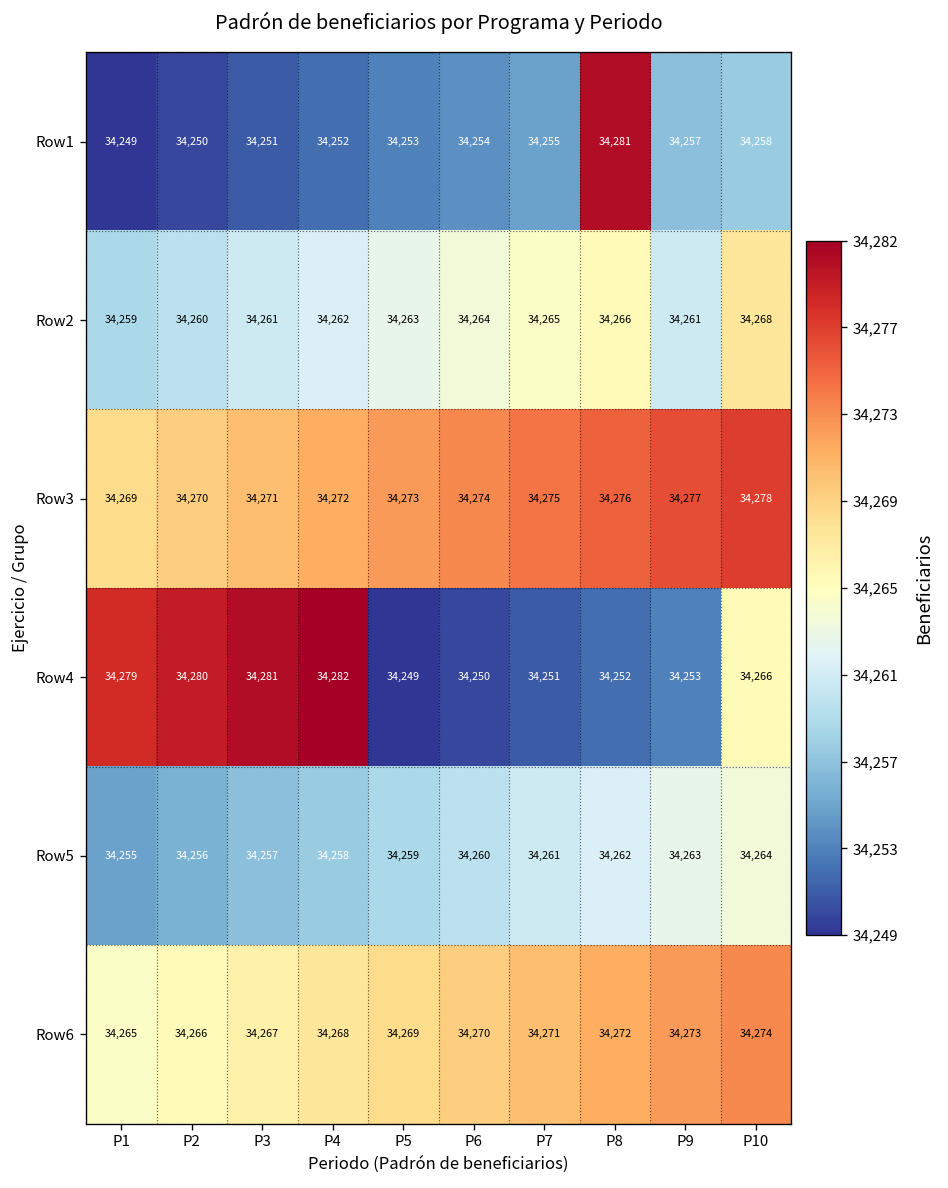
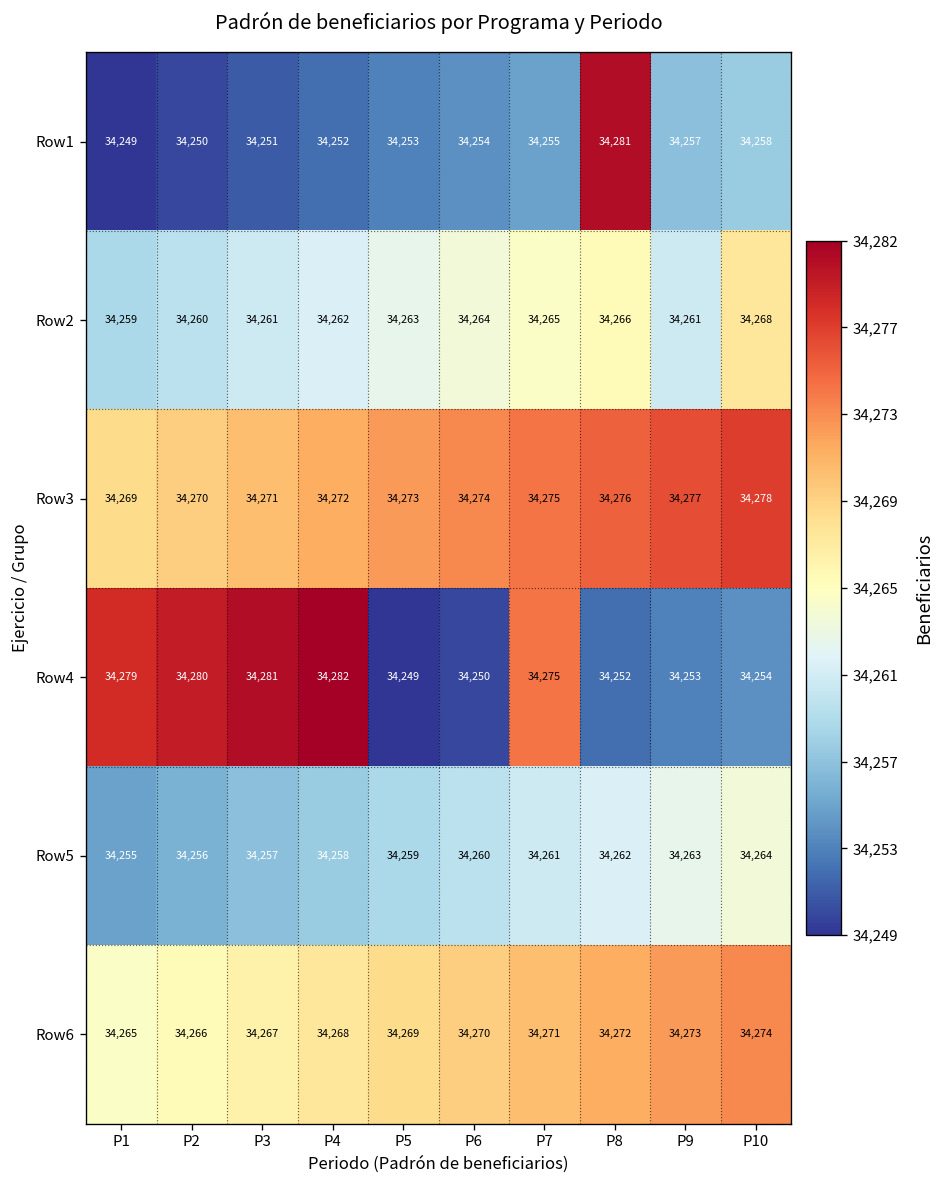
Row4, P7: 34,251 -> 34,275
Row4, P10: 34,266 -> 34,254
